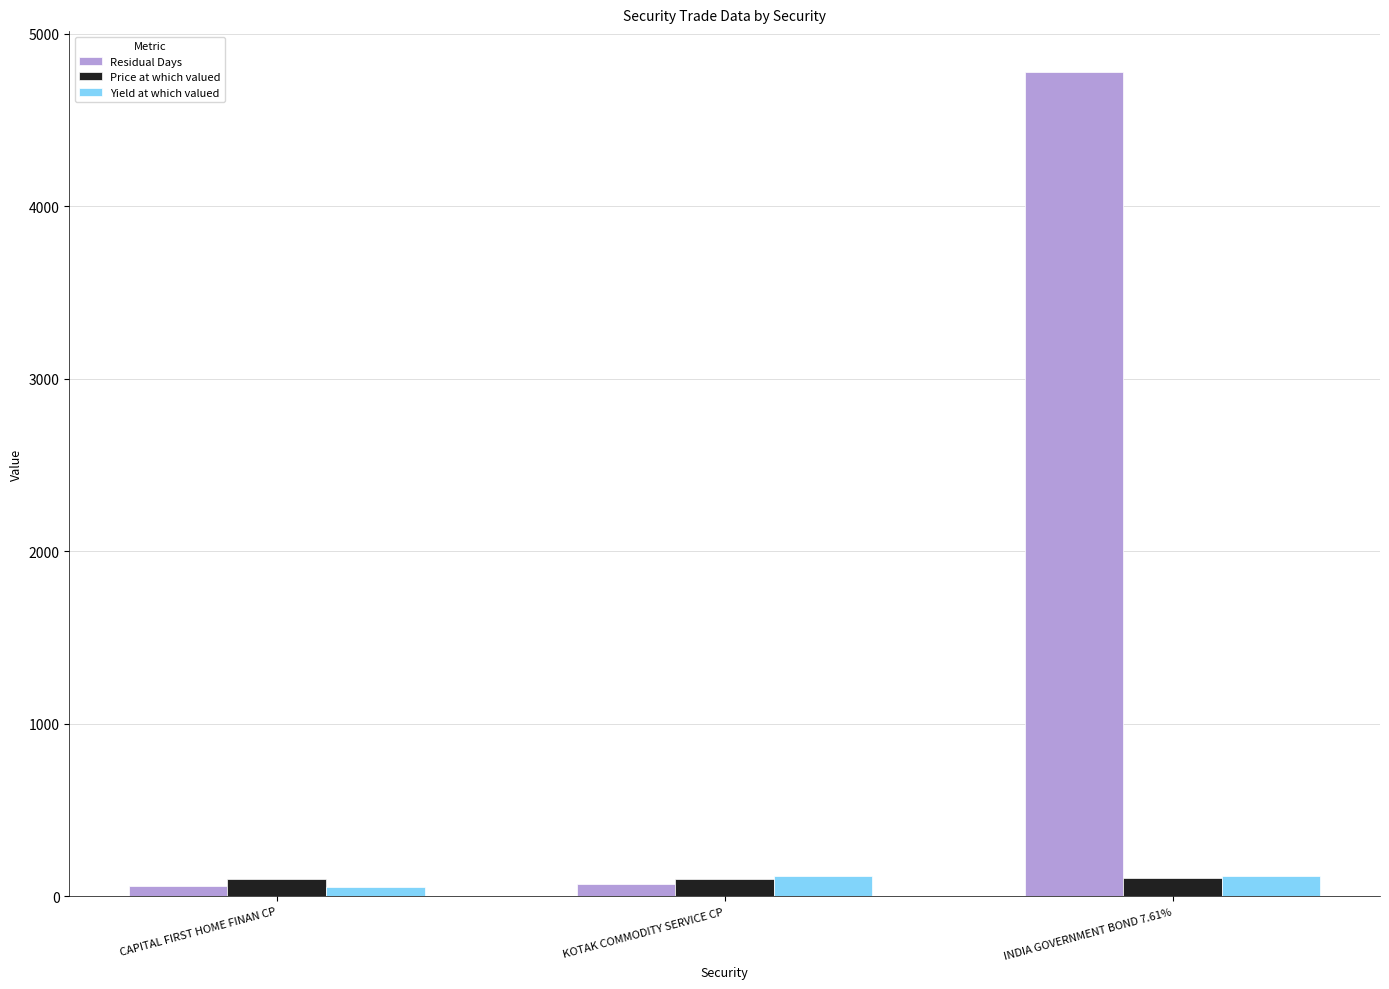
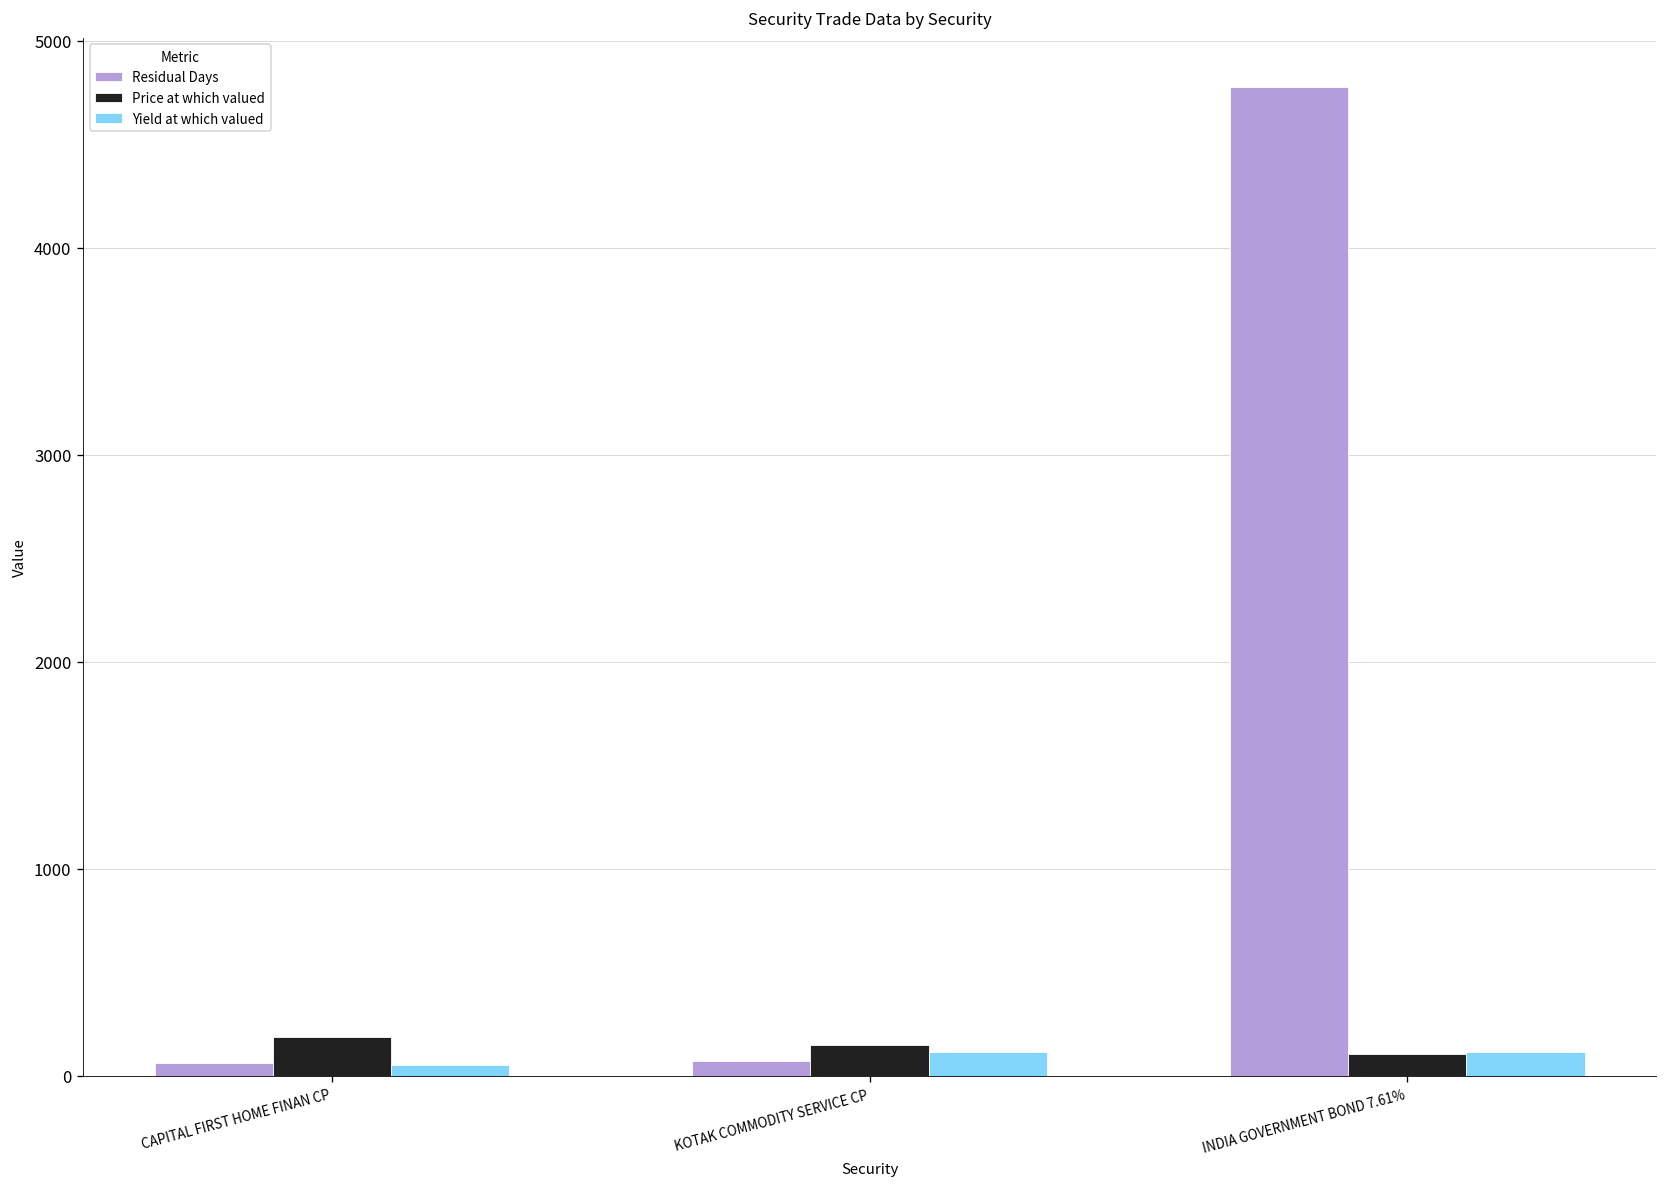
Price at which valued, CAPITAL FIRST HOME FINAN CP: 100 -> 190
Price at which valued, KOTAK COMMODITY SERVICE CP: 100 -> 150
